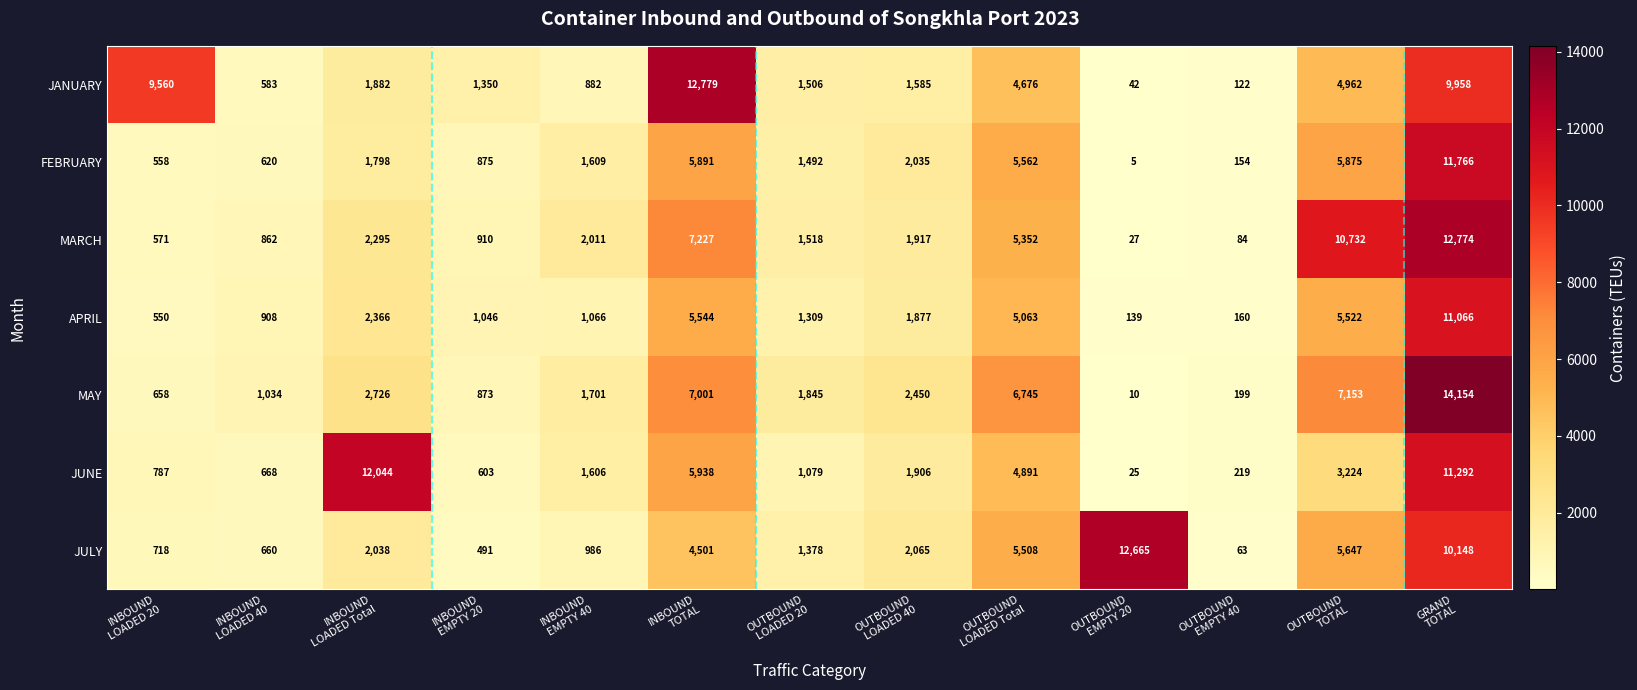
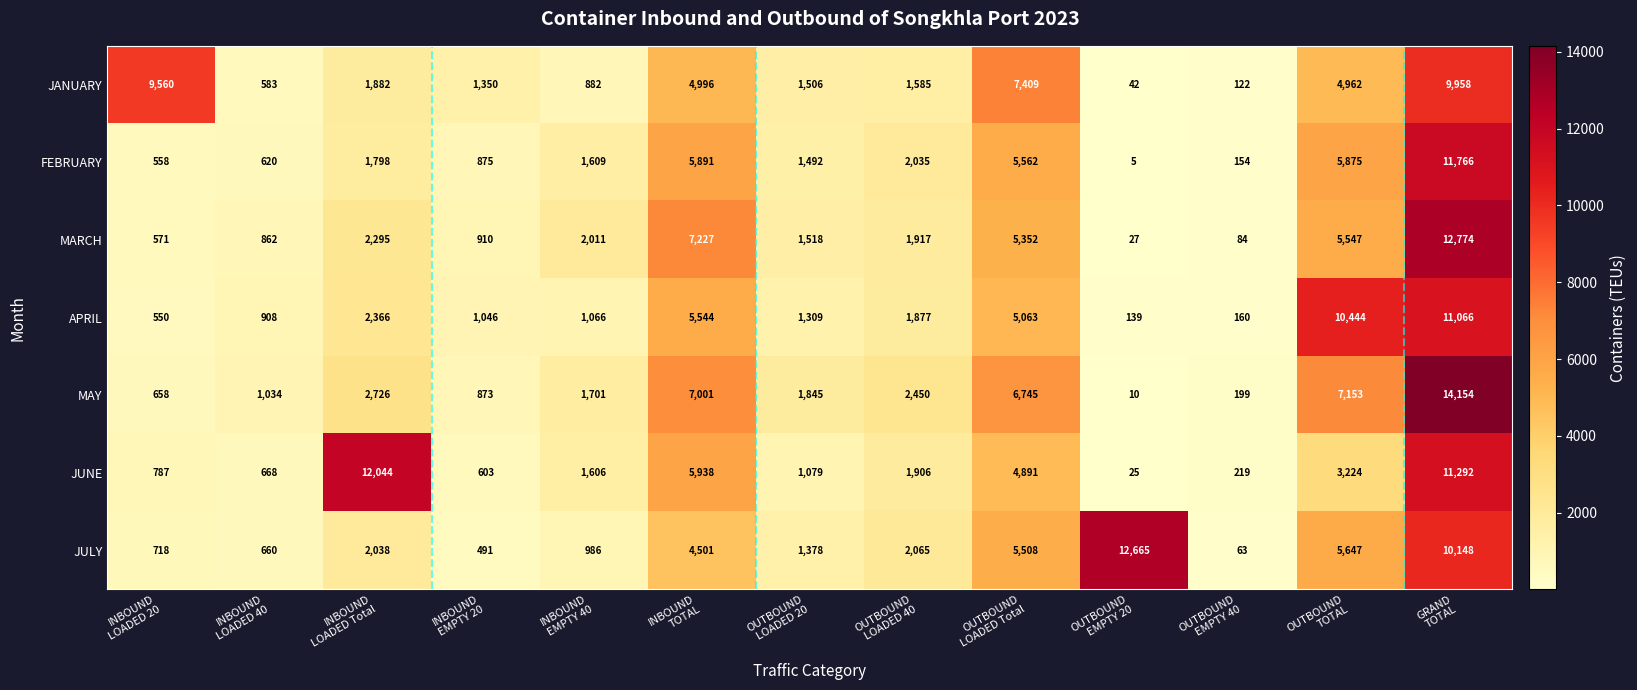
JANUARY, INBOUND TOTAL: 12,779 -> 4,996
JANUARY, OUTBOUND LOADED Total: 4,676 -> 7,409
MARCH, OUTBOUND TOTAL: 10,732 -> 5,547
APRIL, OUTBOUND TOTAL: 5,522 -> 10,444
